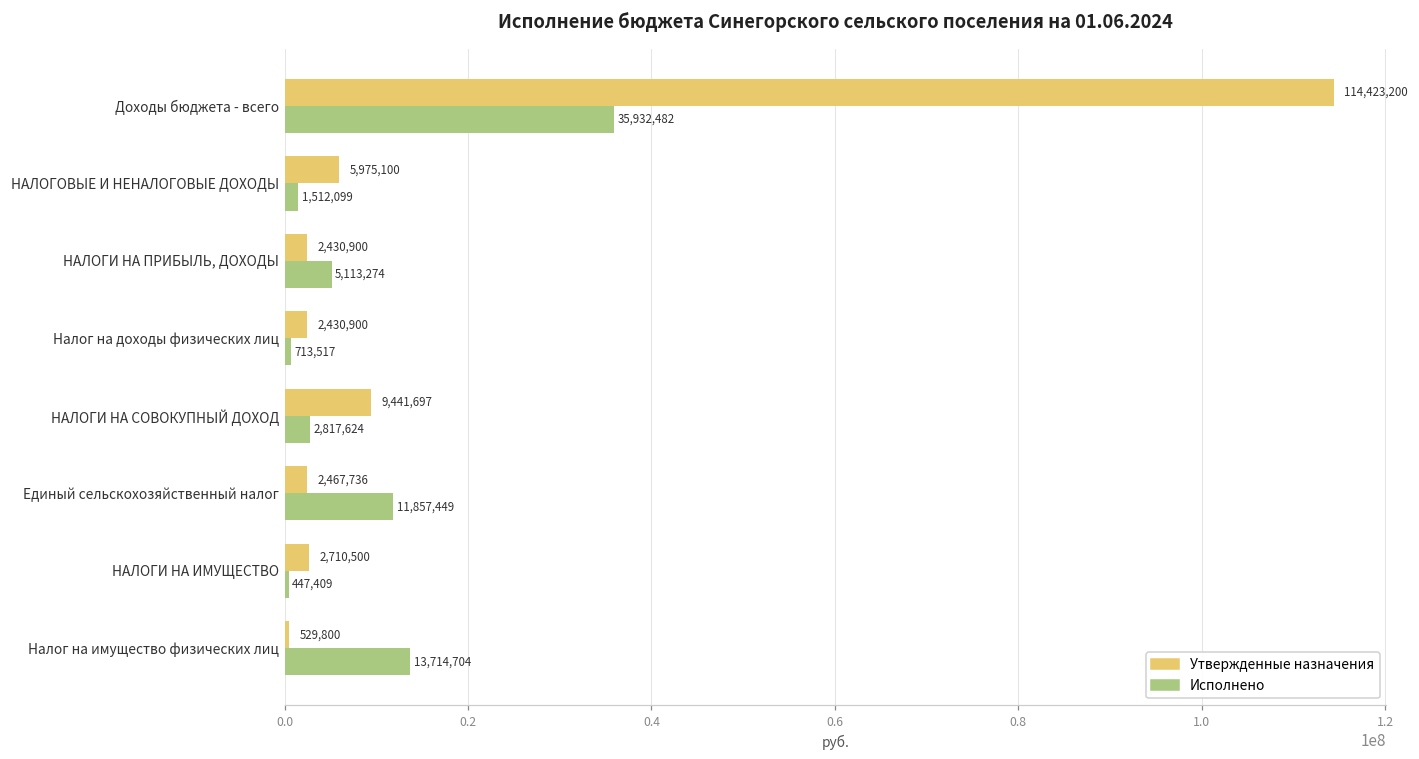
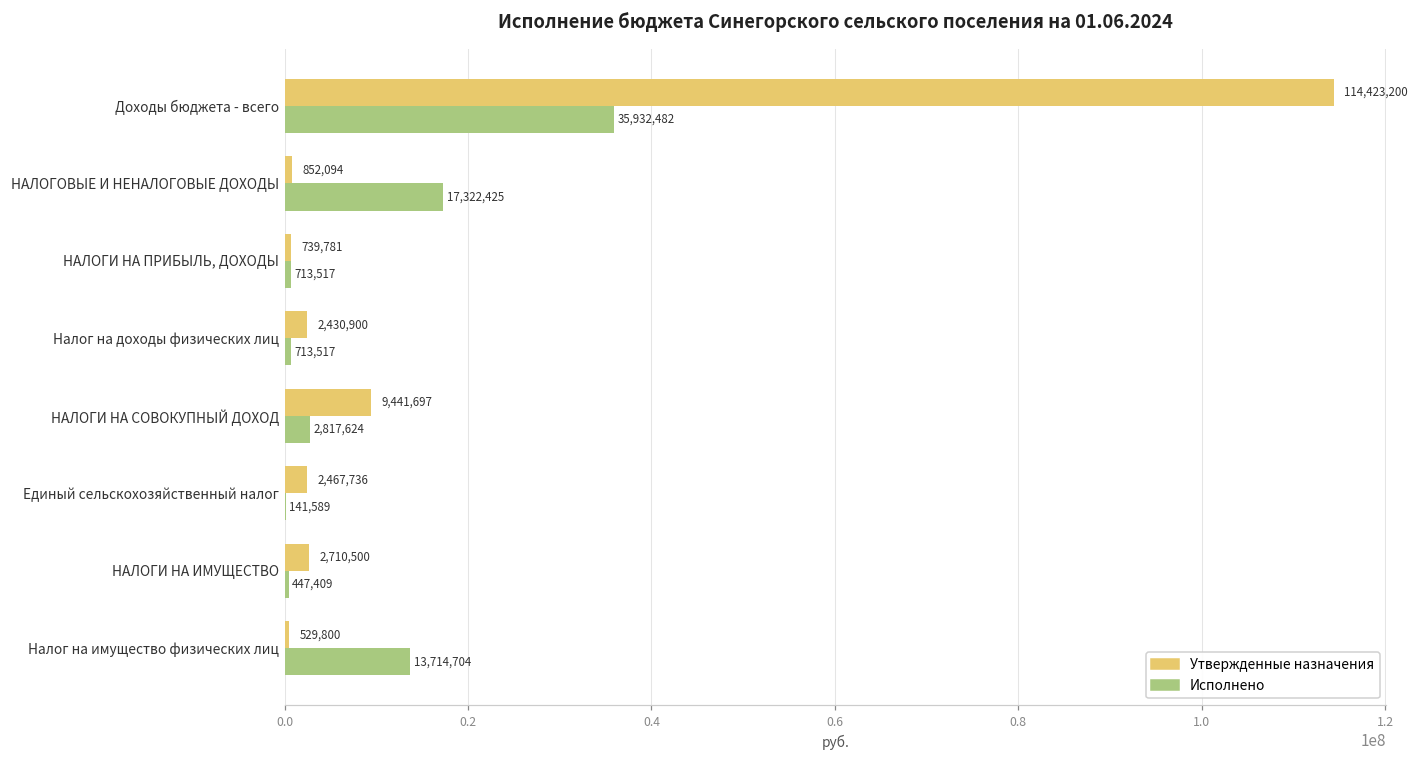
Утвержденные назначения, НАЛОГОВЫЕ И НЕНАЛОГОВЫЕ ДОХОДЫ: 5,975,100 -> 852,094
Исполнено, НАЛОГОВЫЕ И НЕНАЛОГОВЫЕ ДОХОДЫ: 1,512,099 -> 17,322,425
Утвержденные назначения, НАЛОГИ НА ПРИБЫЛЬ, ДОХОДЫ: 2,430,900 -> 739,781
Исполнено, НАЛОГИ НА ПРИБЫЛЬ, ДОХОДЫ: 5,113,274 -> 713,517
Исполнено, Единый сельскохозяйственный налог: 11,857,449 -> 141,589
